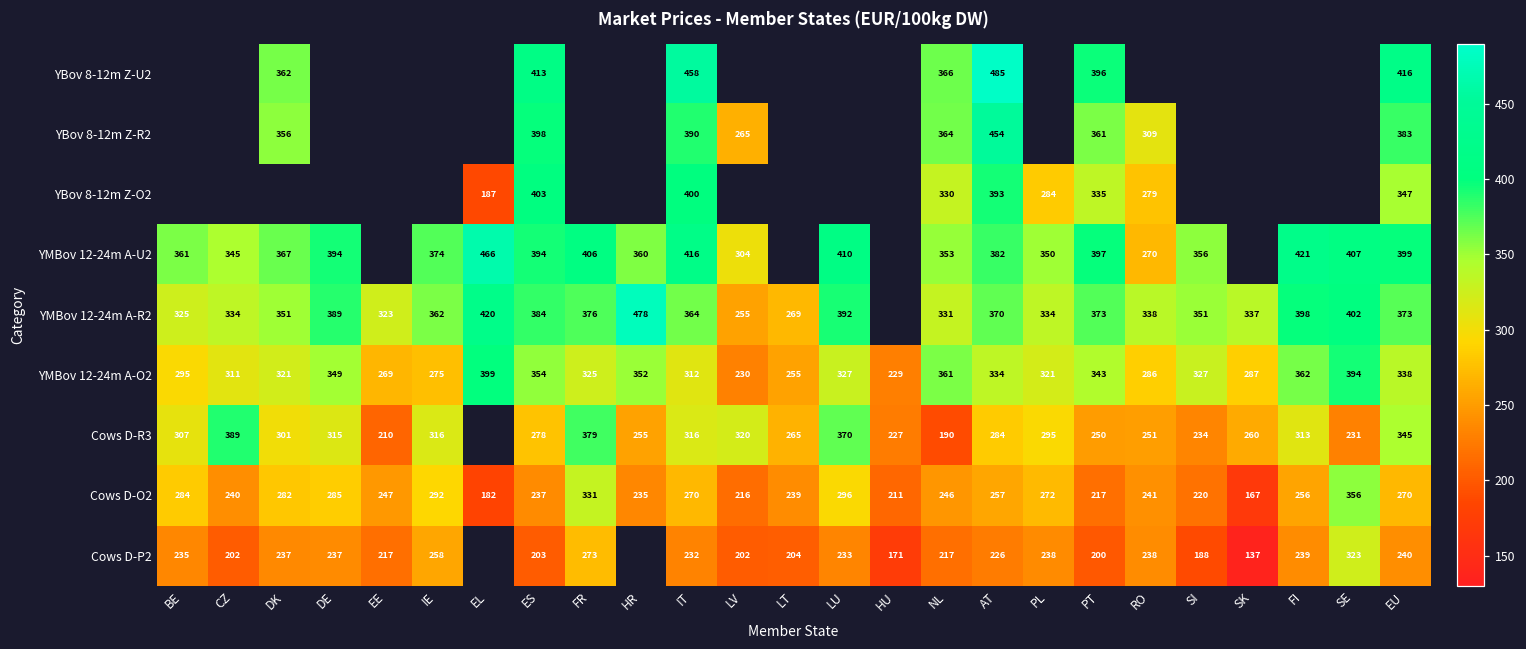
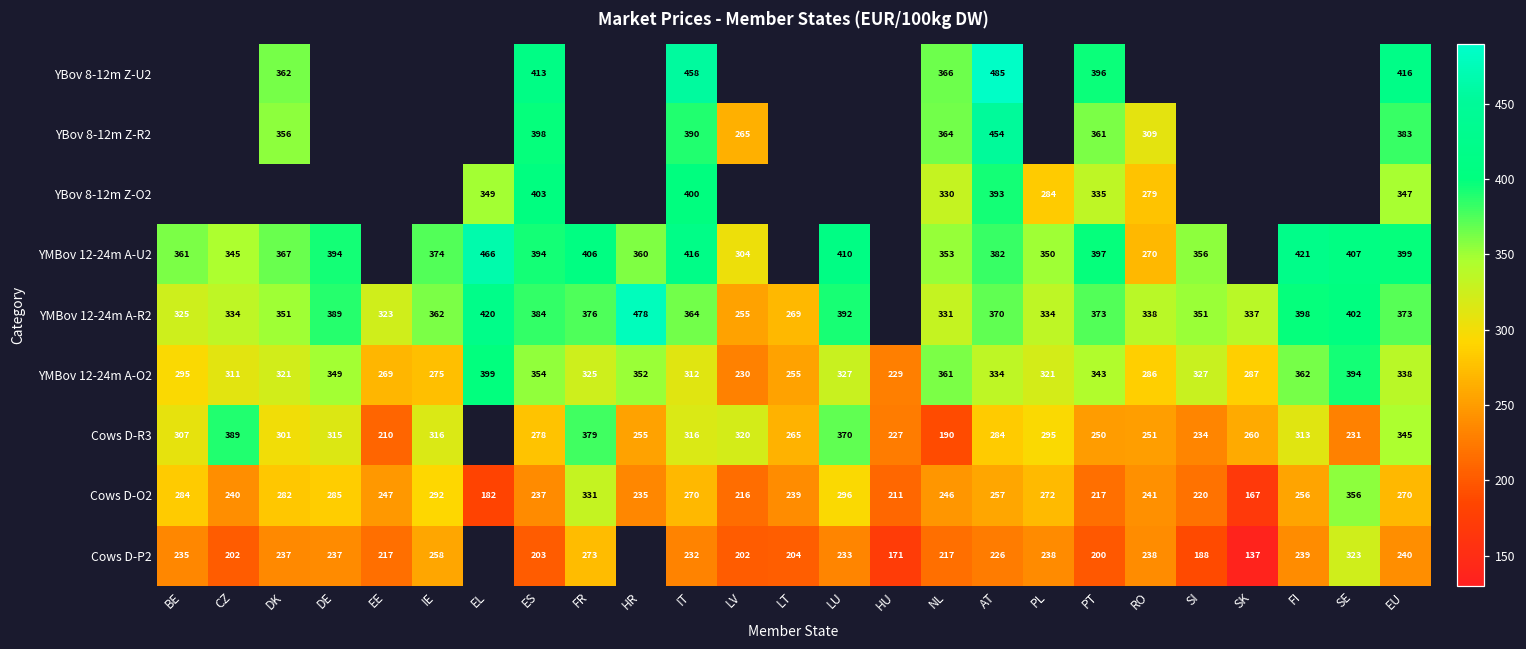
YBov 8-12m Z-O2, EL: 187 -> 349
